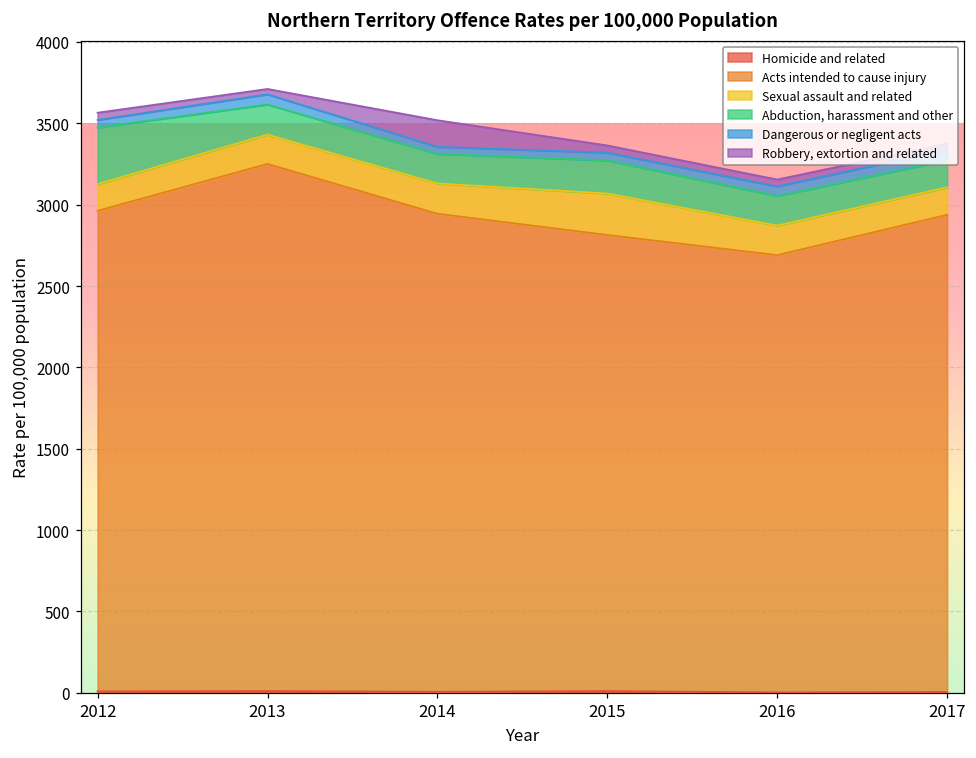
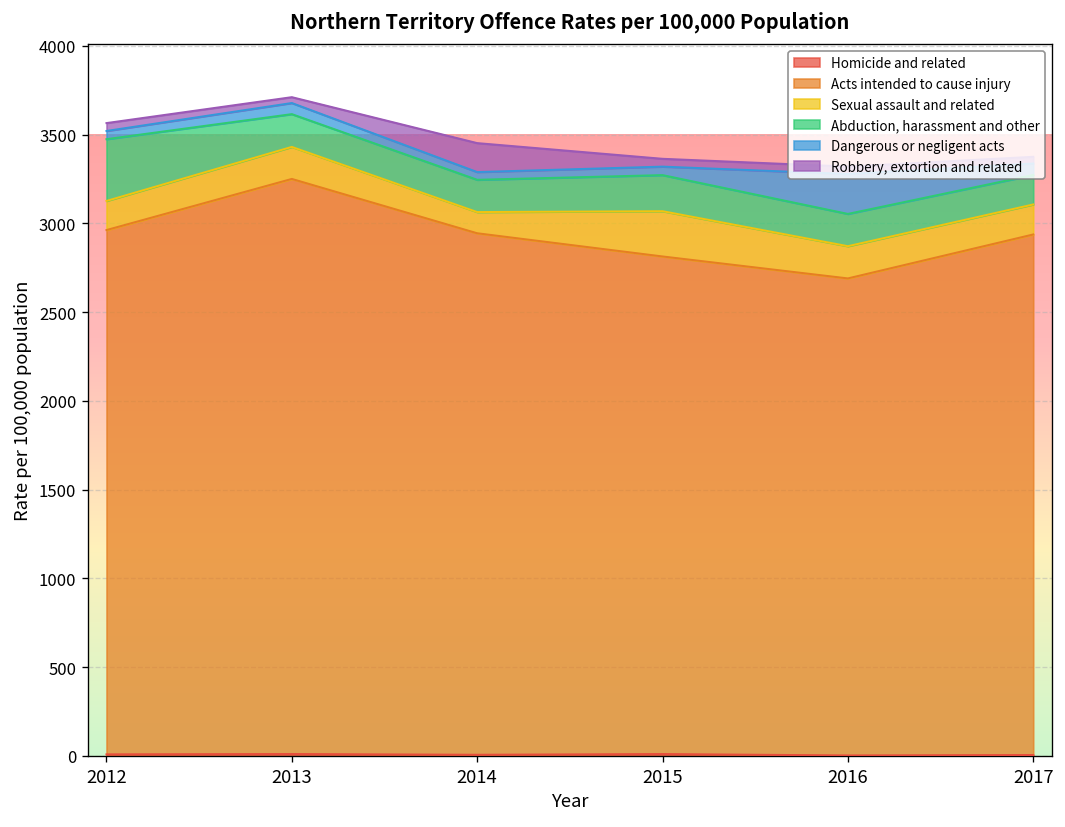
Sexual assault and related, 2014: 190 -> 120
Dangerous or negligent acts, 2016: 60 -> 220
